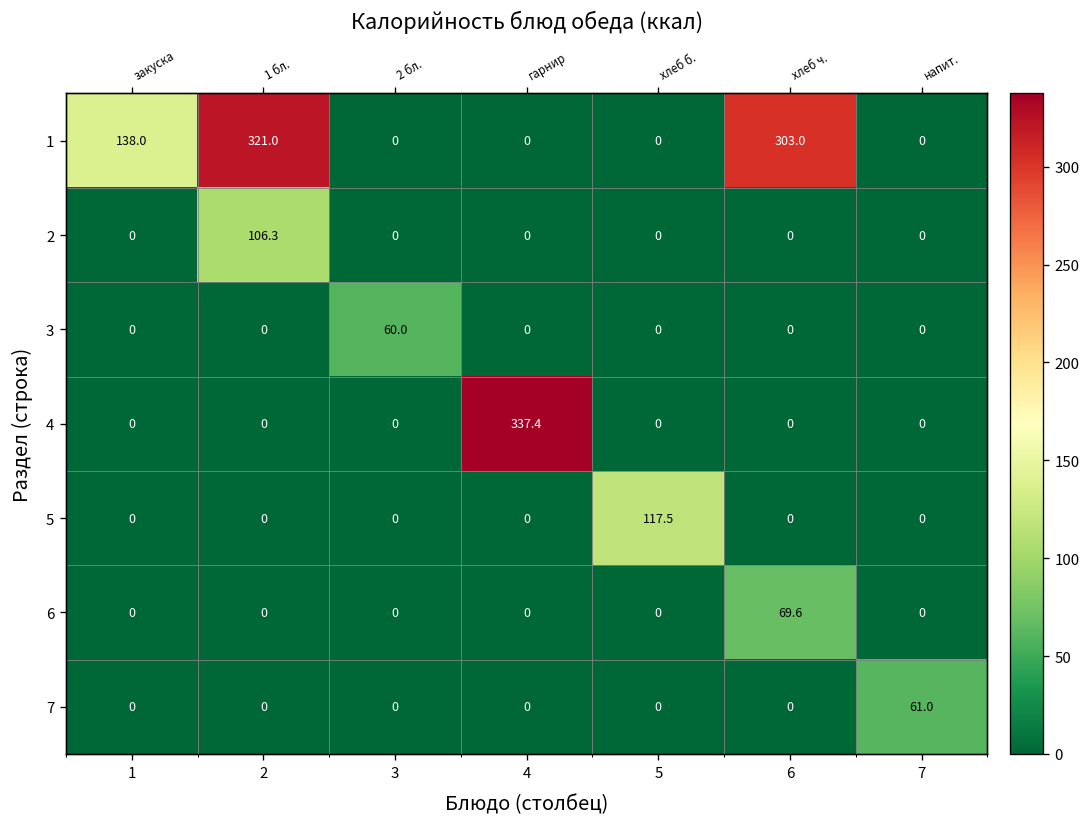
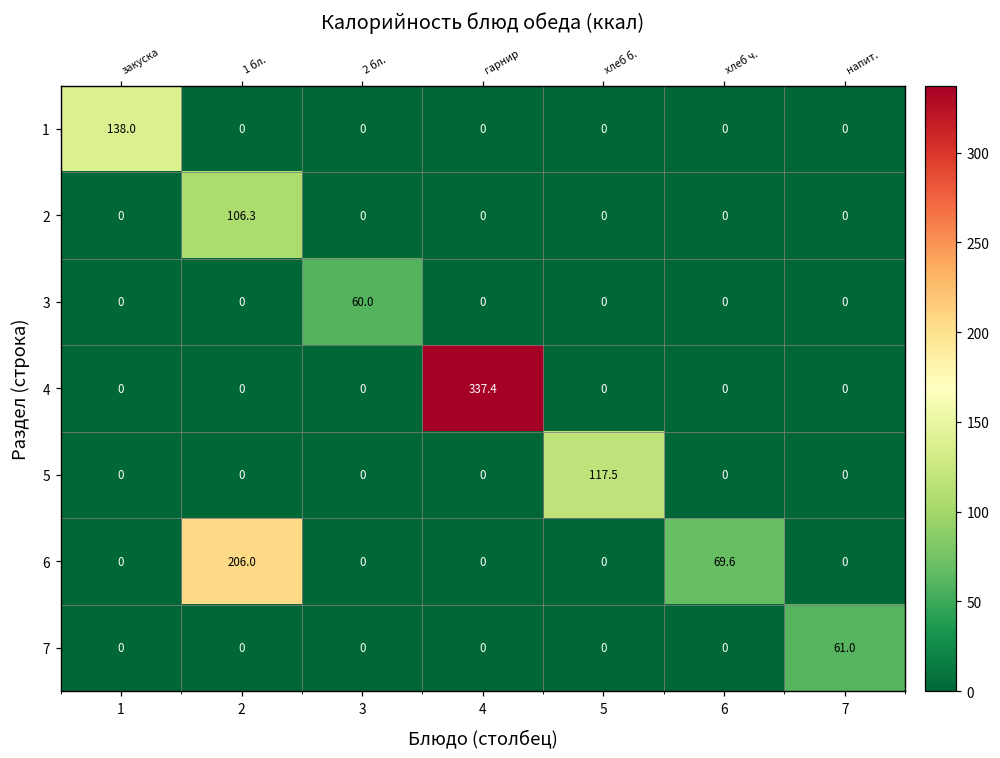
1, 2: 321.0 -> 0
1, 6: 303.0 -> 0
6, 2: 0 -> 206.0
